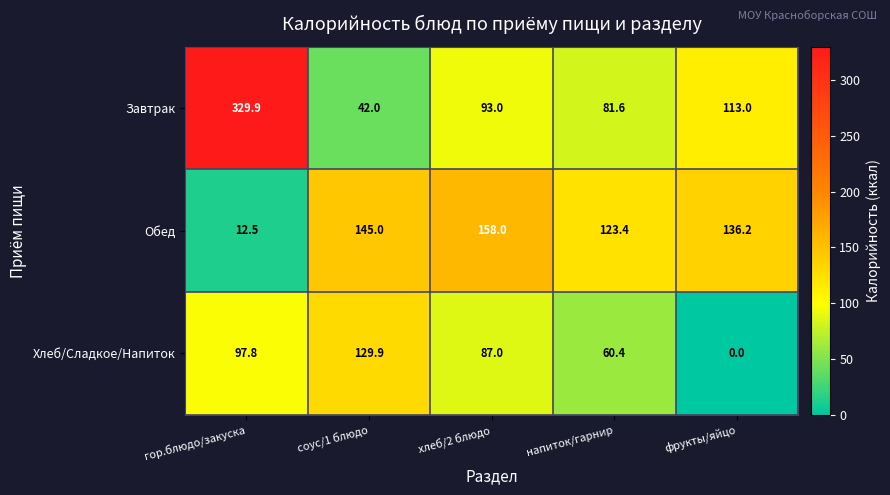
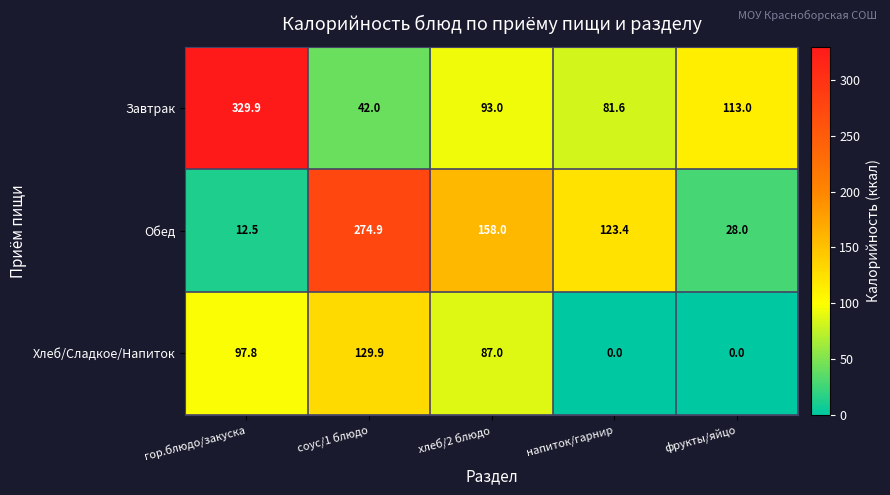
Обед, соус/1 блюдо: 145.0 -> 274.9
Обед, фрукты/яйцо: 136.2 -> 28.0
Хлеб/Сладкое/Напиток, напиток/гарнир: 60.4 -> 0.0
